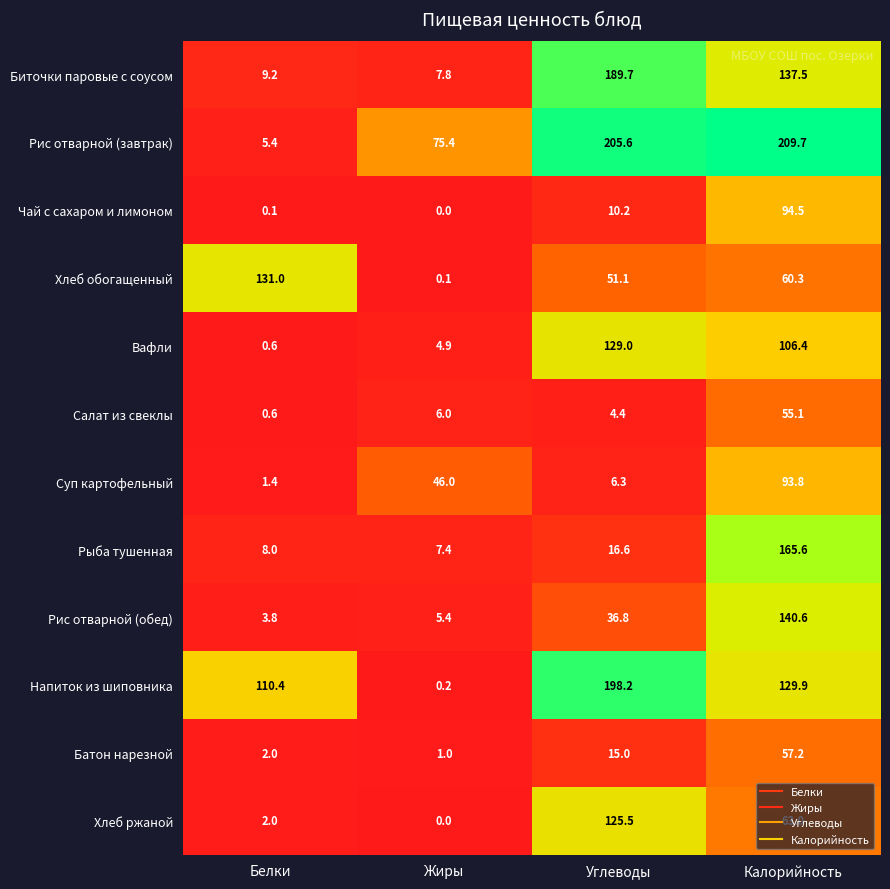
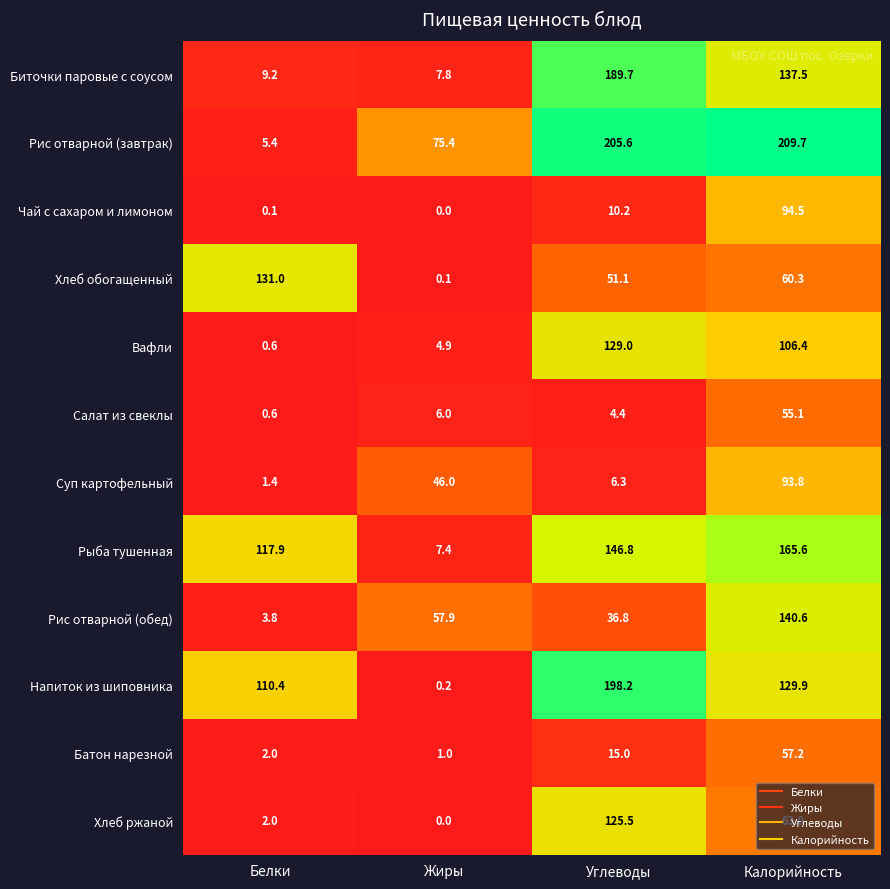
Рыба тушенная, Белки: 8.0 -> 117.9
Рыба тушенная, Углеводы: 16.6 -> 146.8
Рис отварной (обед), Жиры: 5.4 -> 57.9
